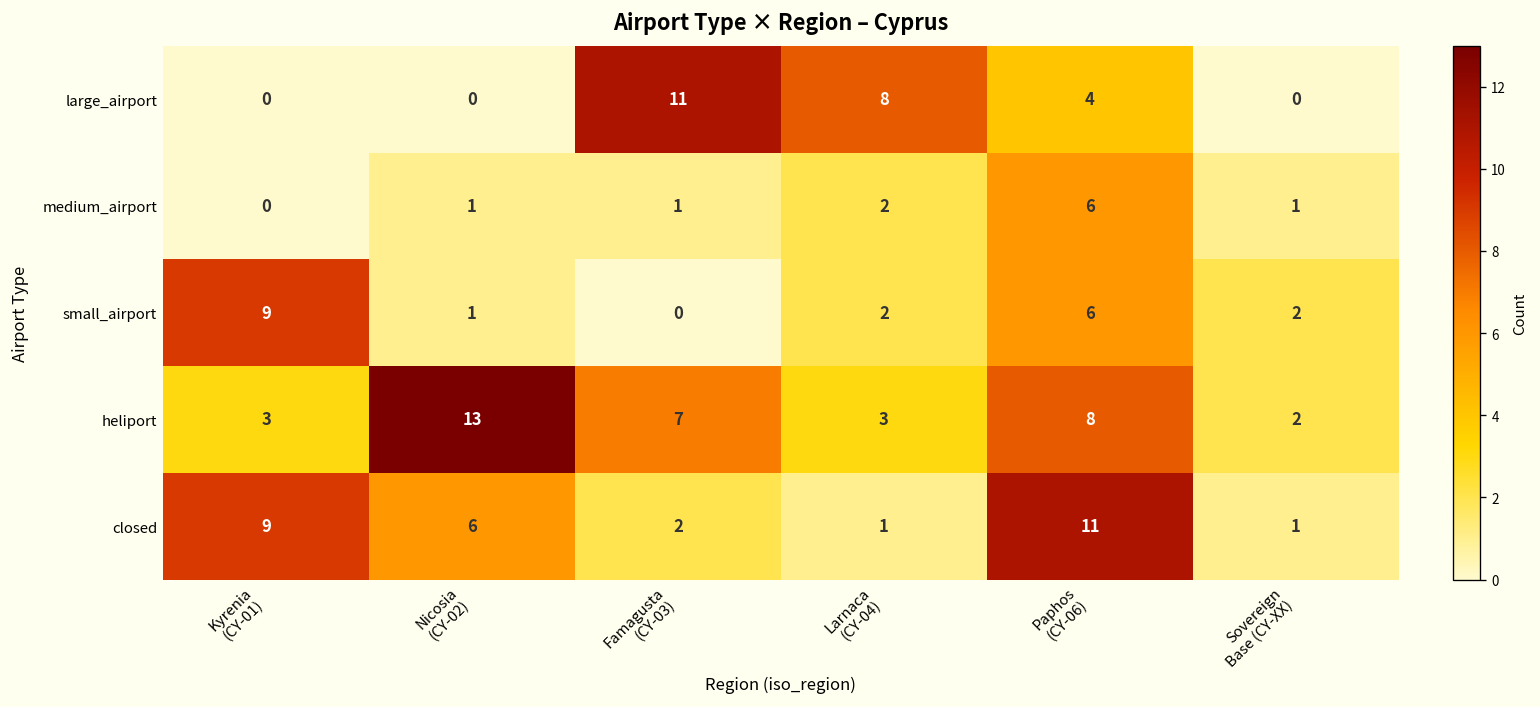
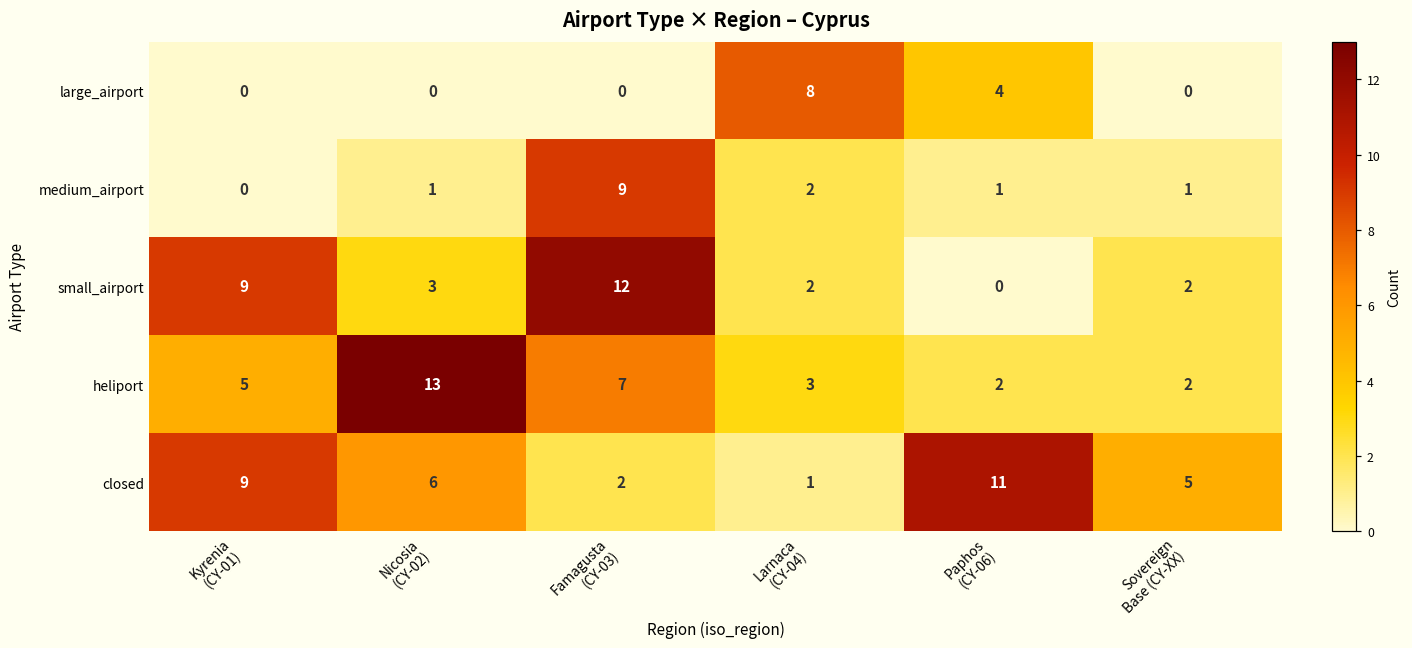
large_airport, Famagusta (CY-03): 11 -> 0
medium_airport, Famagusta (CY-03): 1 -> 9
medium_airport, Paphos (CY-06): 6 -> 1
small_airport, Nicosia (CY-02): 1 -> 3
small_airport, Famagusta (CY-03): 0 -> 12
small_airport, Paphos (CY-06): 6 -> 0
heliport, Kyrenia (CY-01): 3 -> 5
heliport, Paphos (CY-06): 8 -> 2
closed, Sovereign Base (CY-XX): 1 -> 5
